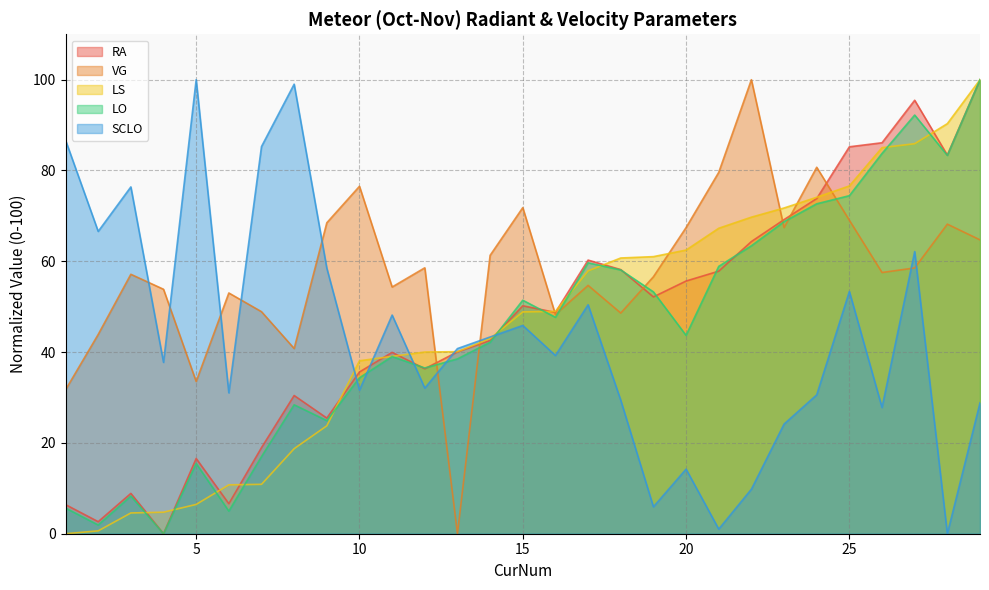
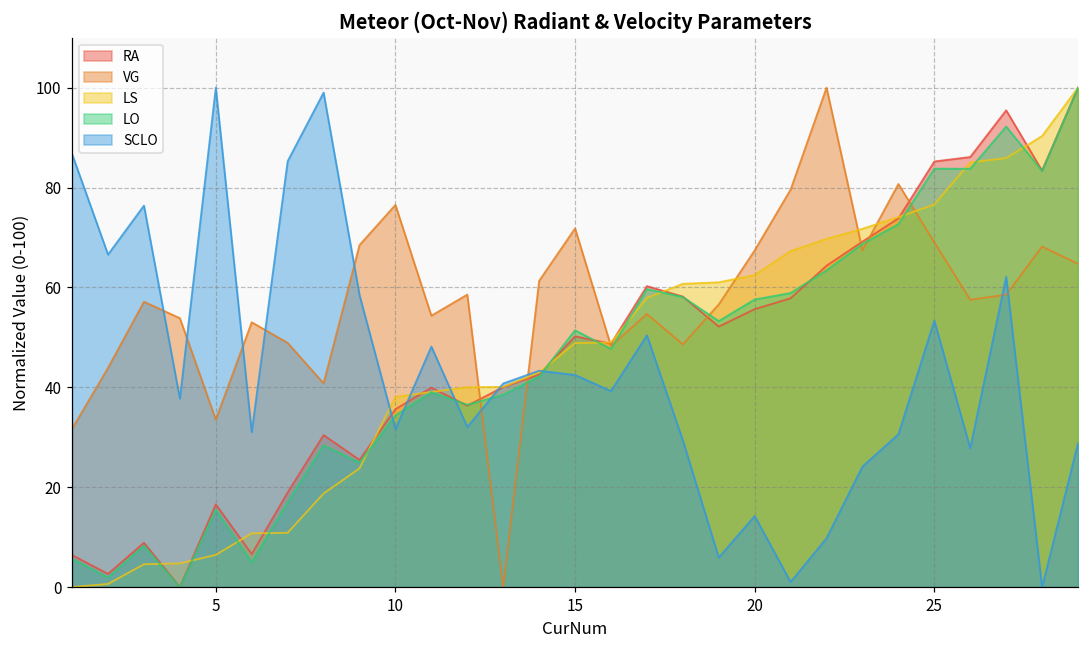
SCLO, 15: 46 -> 42
LO, 20: 44 -> 58
LO, 25: 74 -> 84
